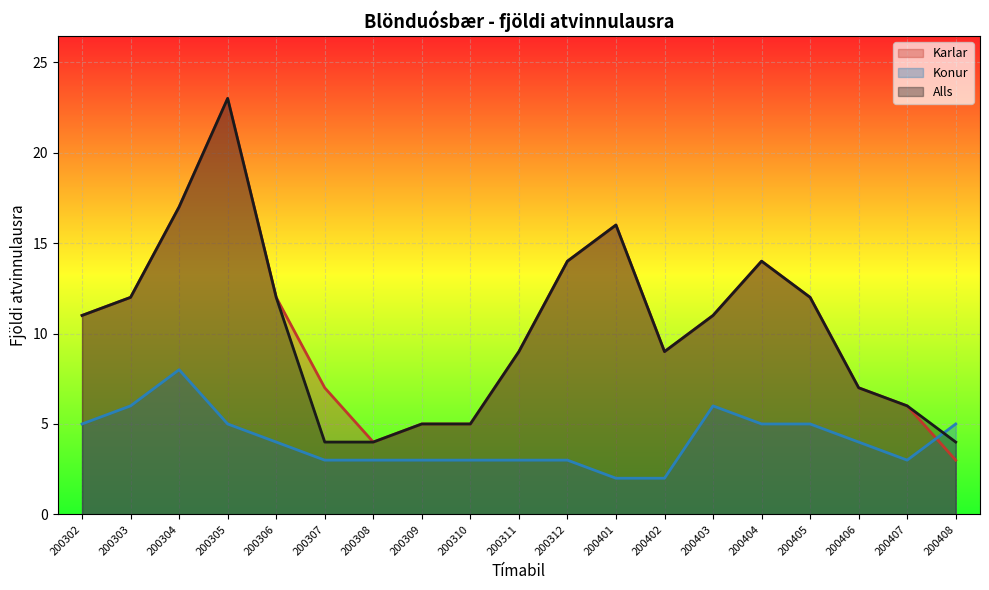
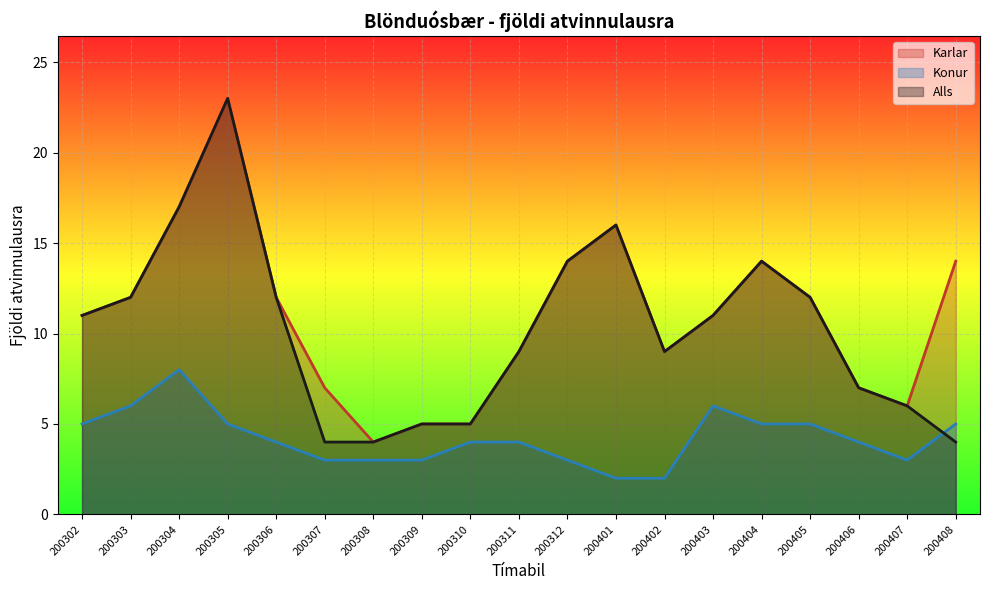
Konur, 200310: 3 -> 4
Konur, 200311: 3 -> 4
Karlar, 200408: 3 -> 14
